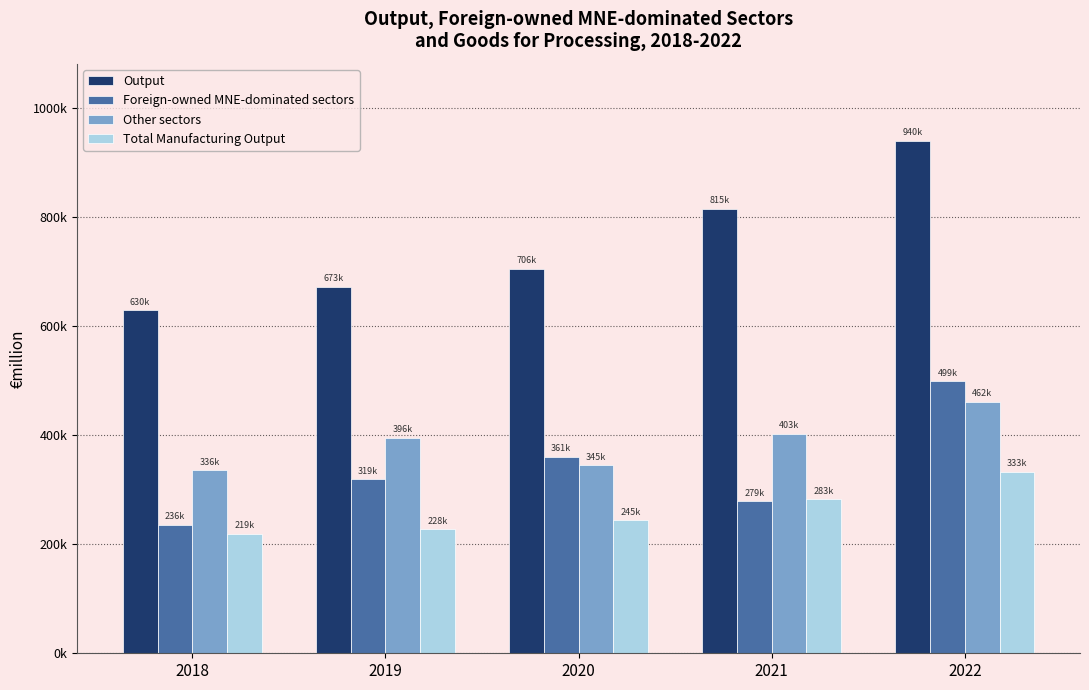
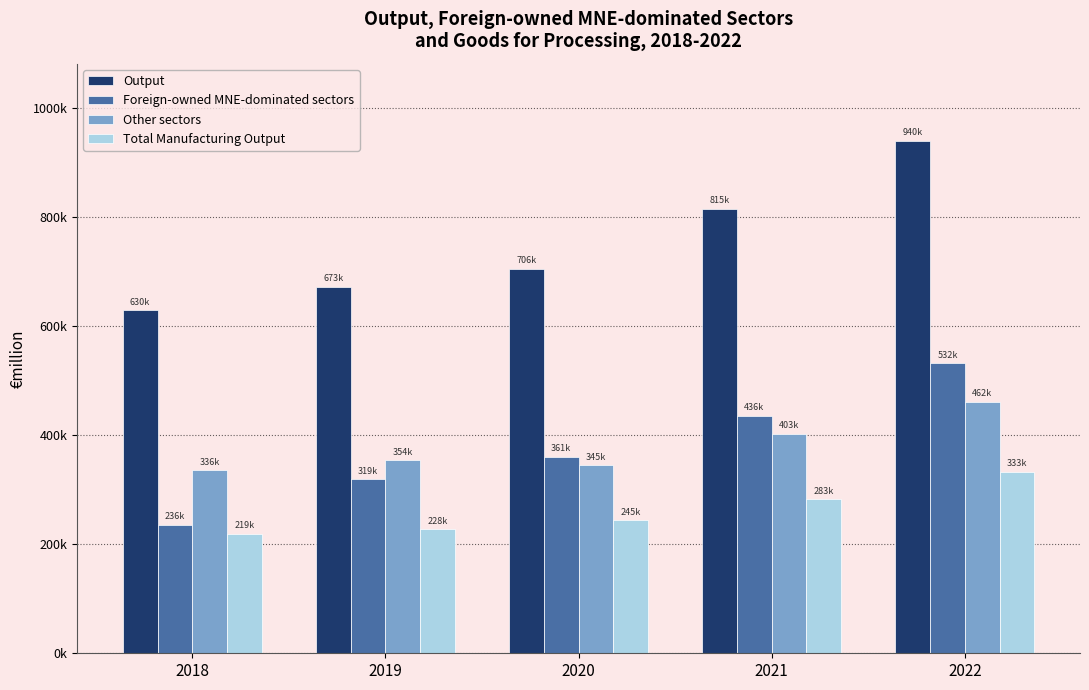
Other sectors, 2019: 396k -> 354k
Foreign-owned MNE-dominated sectors, 2021: 279k -> 436k
Foreign-owned MNE-dominated sectors, 2022: 499k -> 532k
